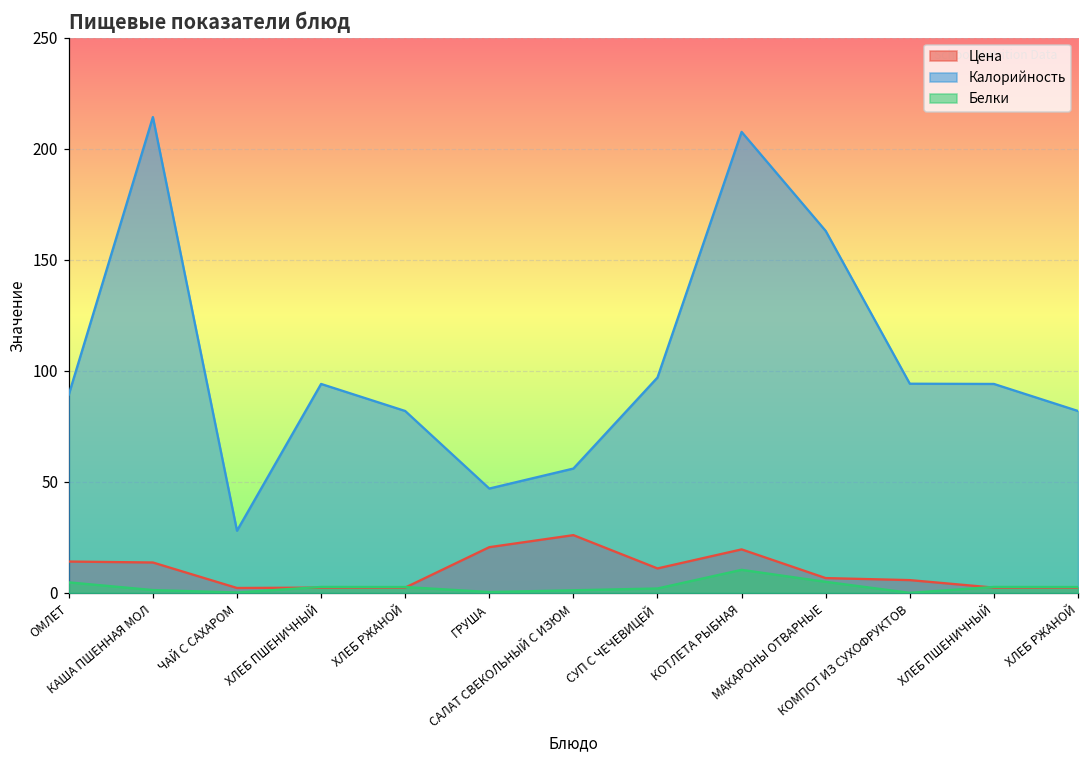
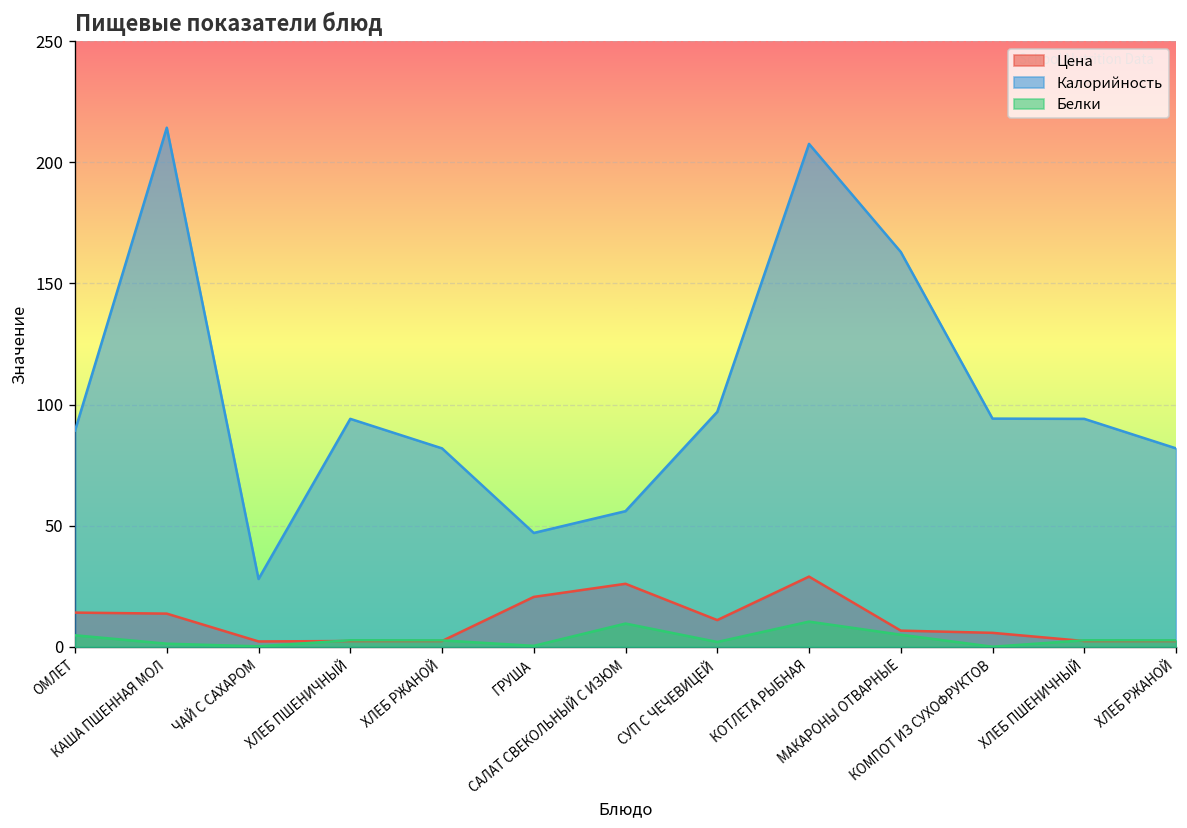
Белки, САЛАТ СВЕКОЛЬНЫЙ С ИЗЮМ: 1 -> 10
Цена, КОТЛЕТА РЫБНАЯ: 20 -> 29
